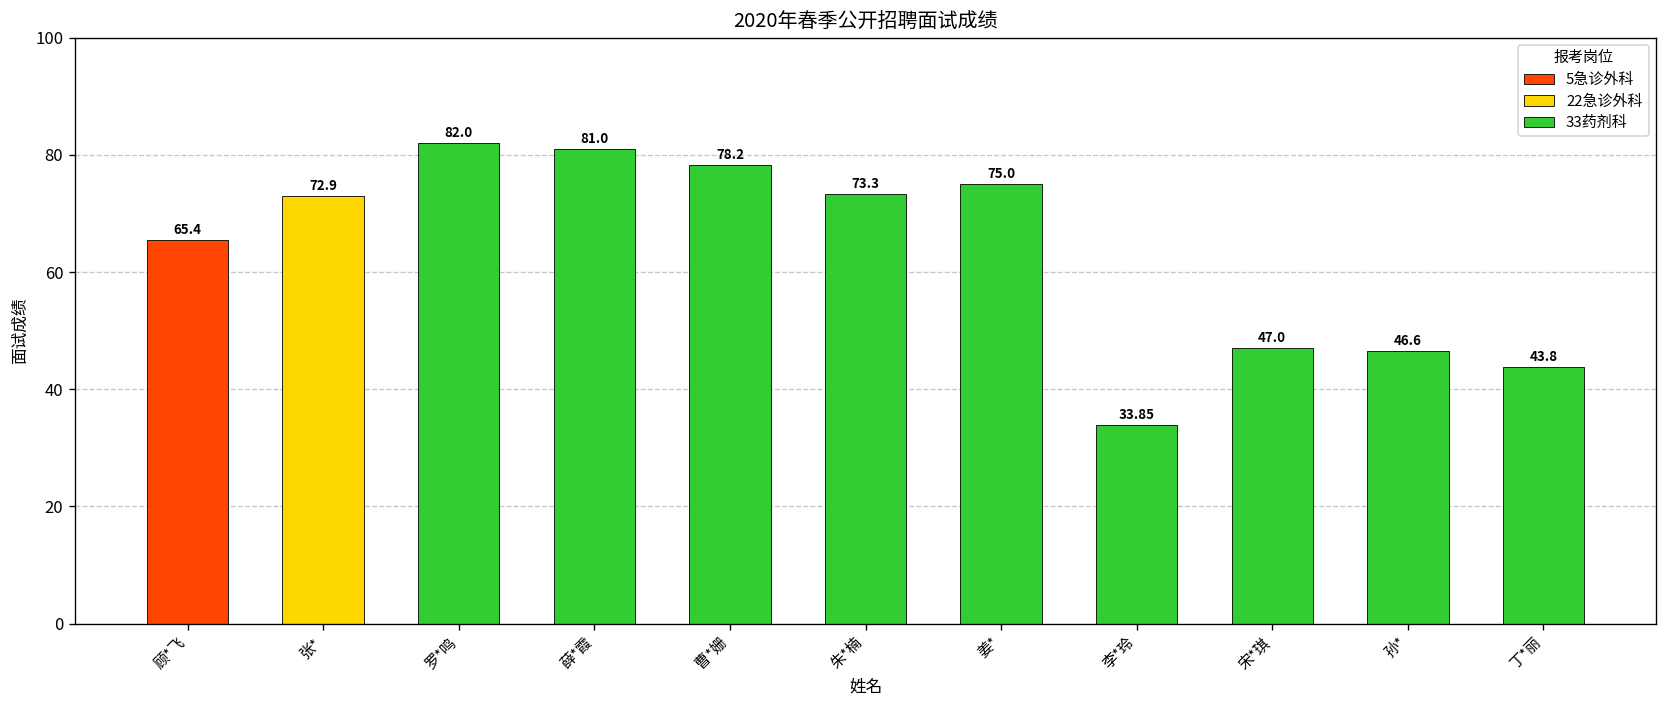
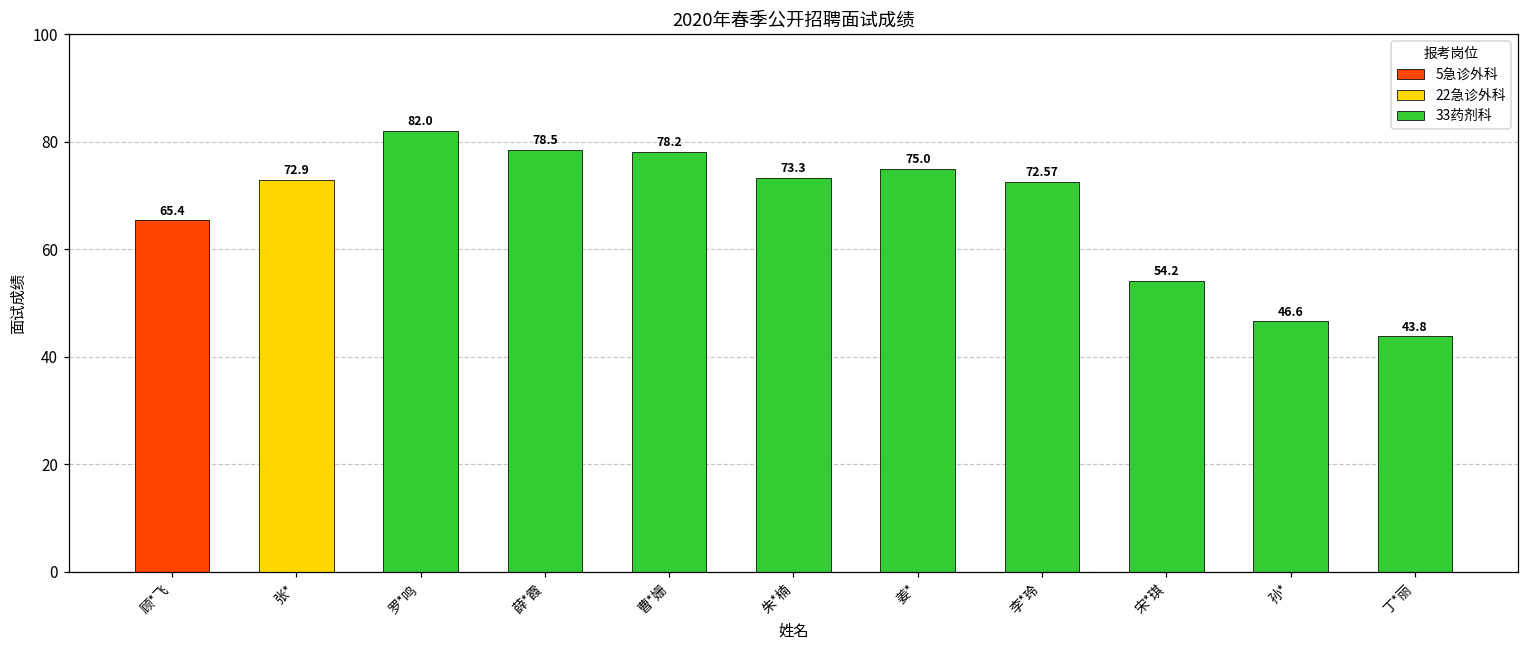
薛*霞: 81.0 -> 78.5
李*玲: 33.85 -> 72.57
宋*琪: 47.0 -> 54.2
